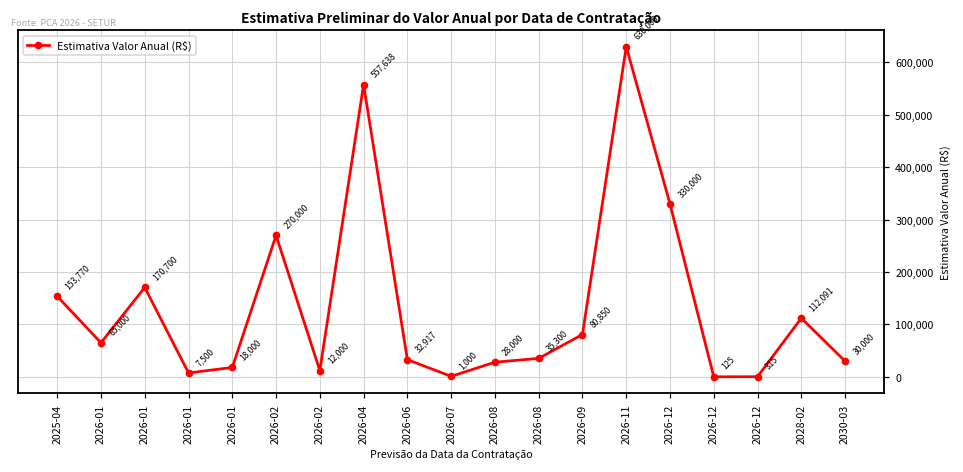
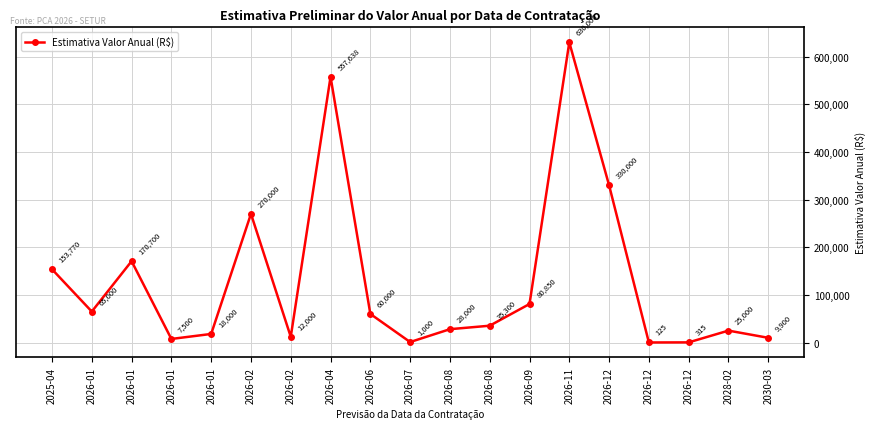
2026-06: 32,917 -> 60,000
2028-02: 112,091 -> 25,000
2030-03: 30,000 -> 9,900
